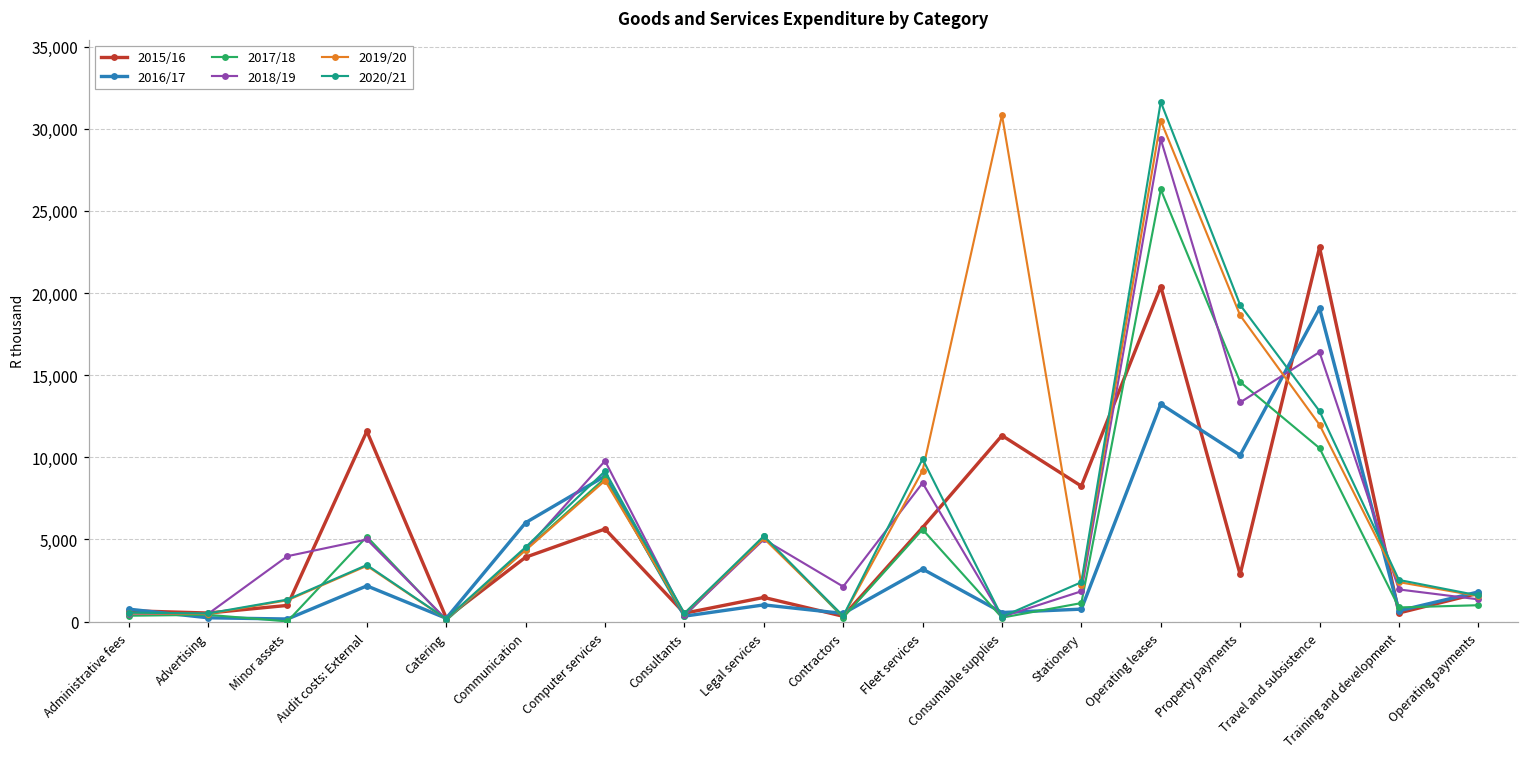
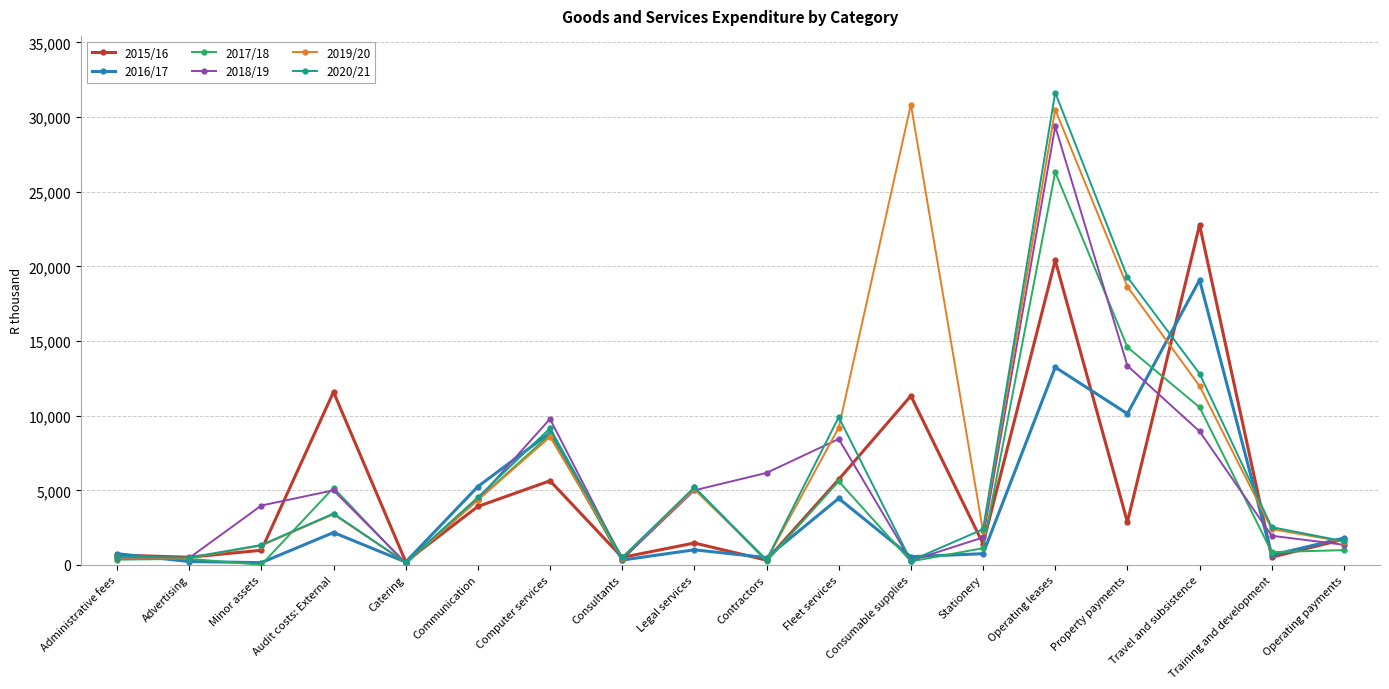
2016/17, Communication: 6,000 -> 5,300
2018/19, Contractors: 2,100 -> 6,200
2016/17, Fleet services: 3,200 -> 4,500
2015/16, Stationery: 8,200 -> 1,400
2018/19, Travel and subsistence: 16,400 -> 8,900
